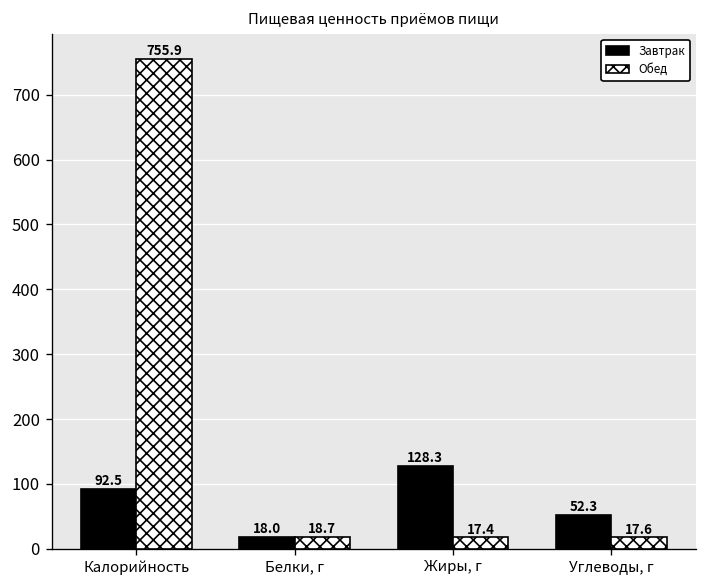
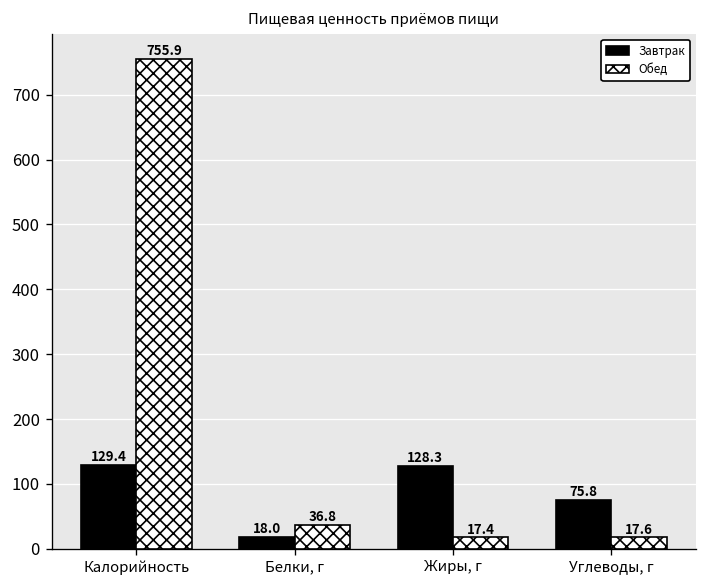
Завтрак, Калорийность: 92.5 -> 129.4
Обед, Белки, г: 18.7 -> 36.8
Завтрак, Углеводы, г: 52.3 -> 75.8
